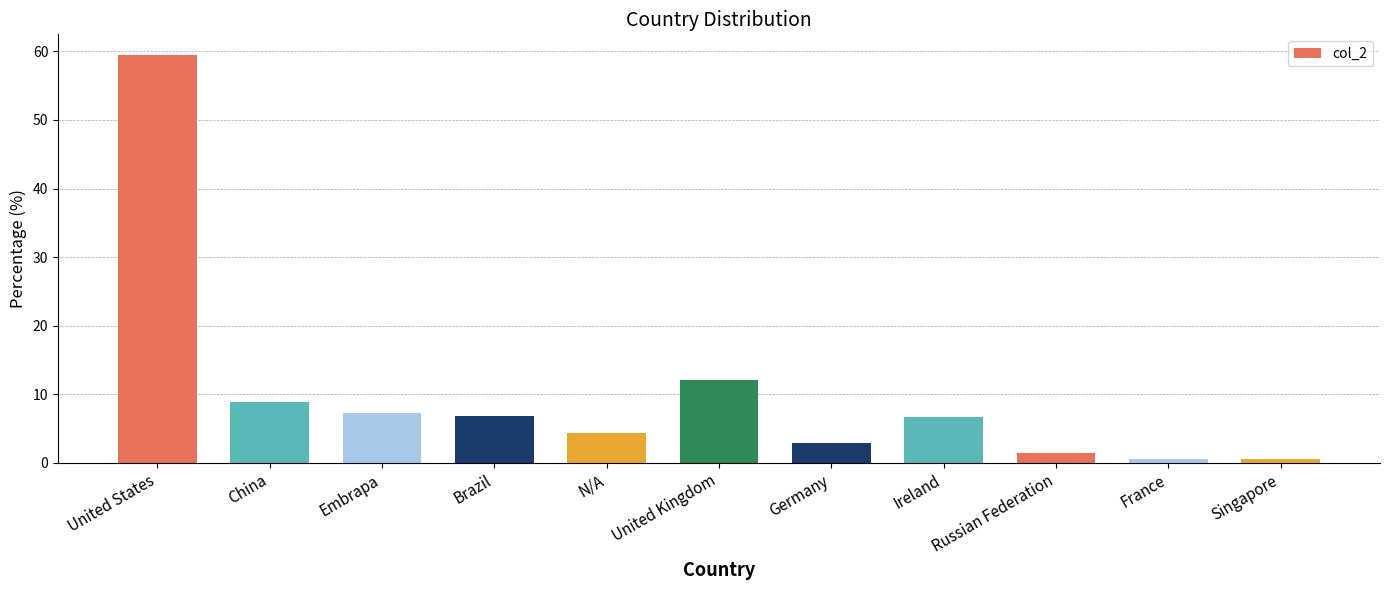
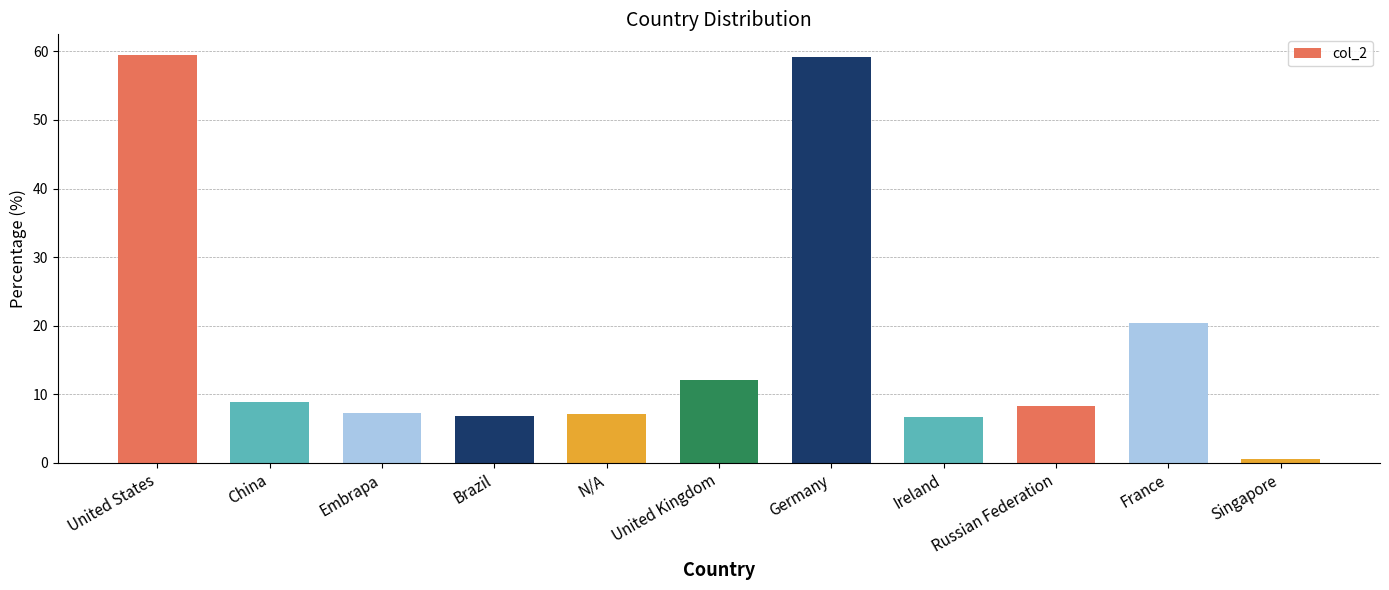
N/A: 4 -> 7
Germany: 3 -> 59
Russian Federation: 1 -> 8
France: 0 -> 20
